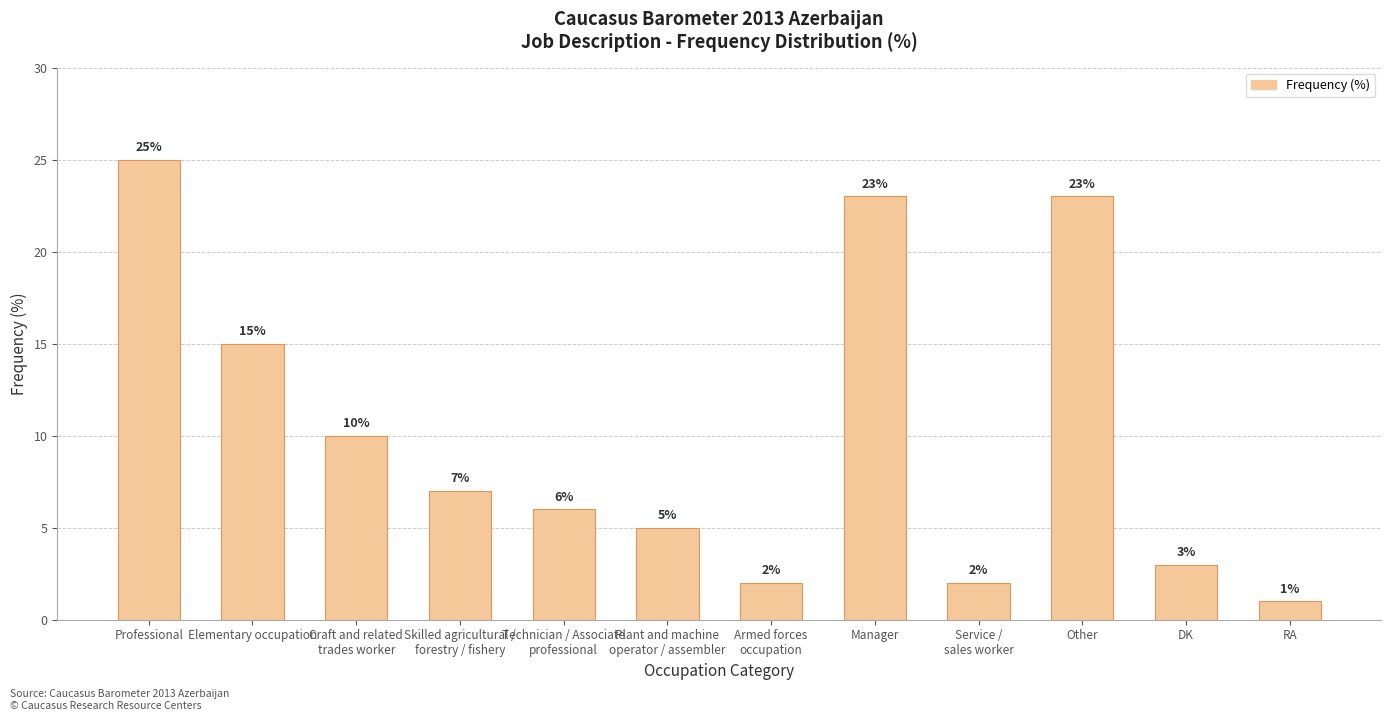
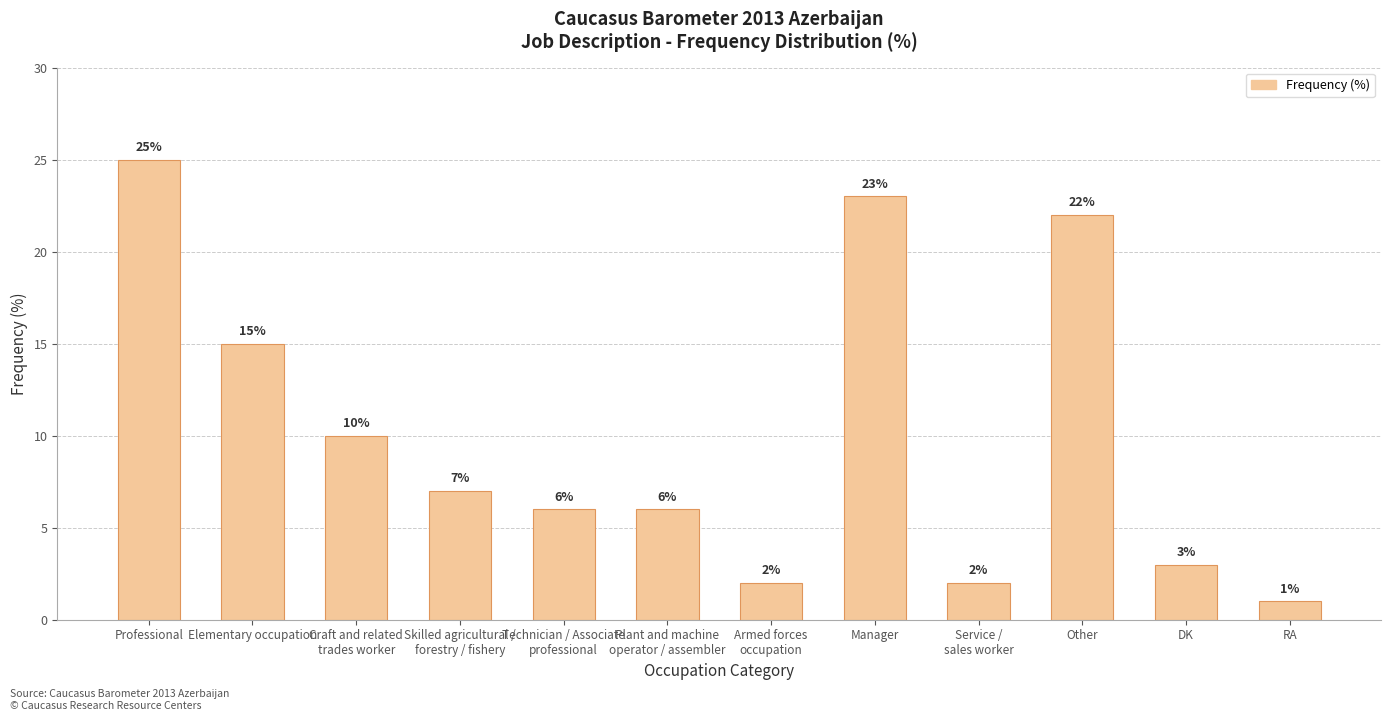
Plant and machine operator / assembler: 5% -> 6%
Other: 23% -> 22%
